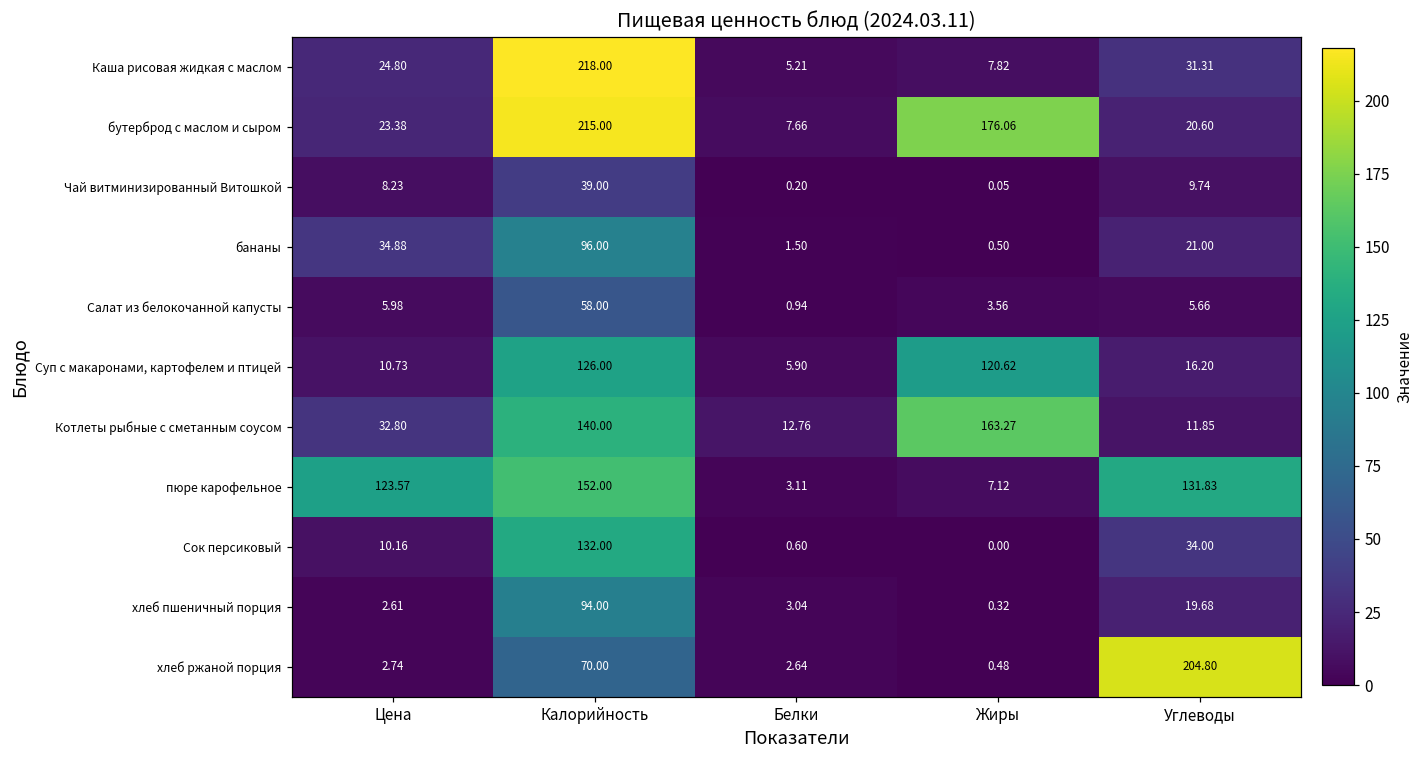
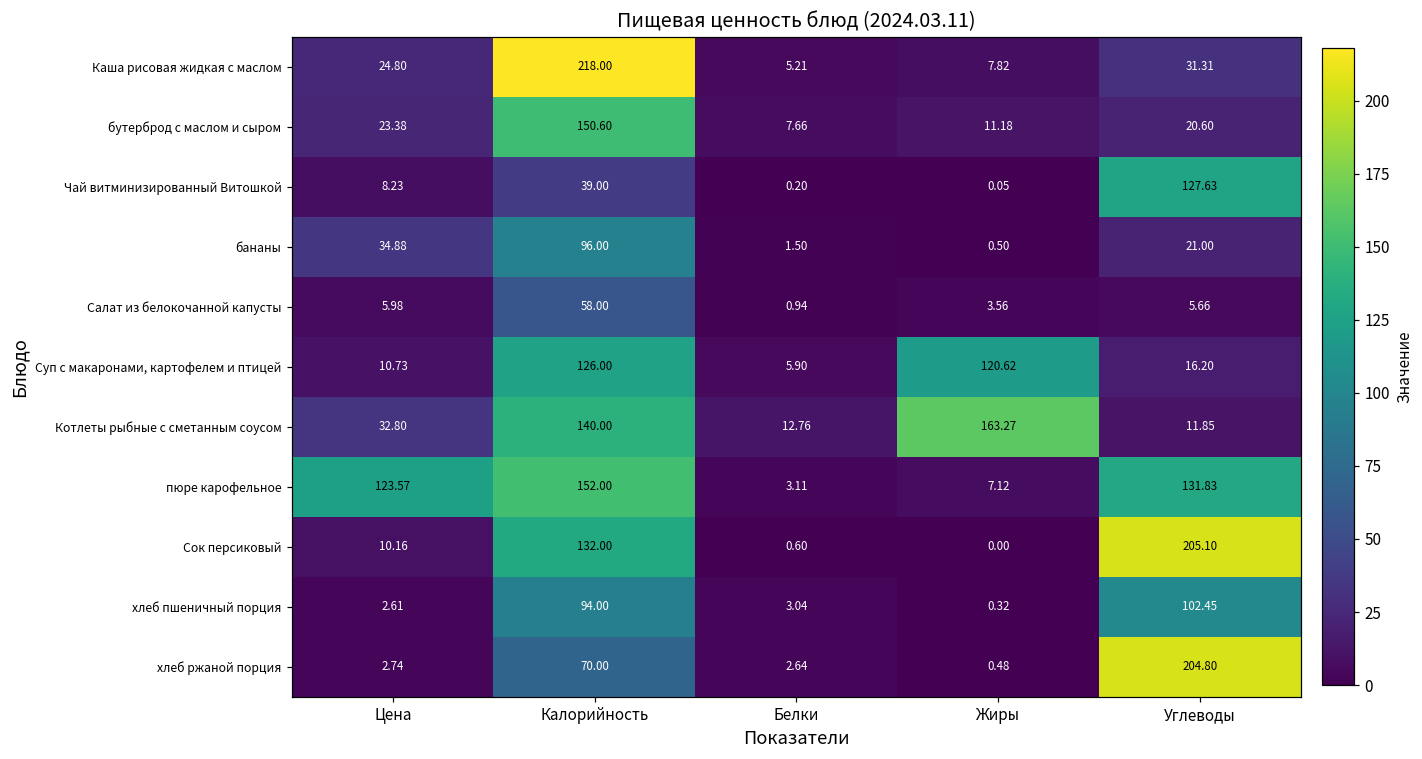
бутерброд с маслом и сыром, Калорийность: 215.00 -> 150.60
бутерброд с маслом и сыром, Жиры: 176.06 -> 11.18
Чай витминизированный Витошкой, Углеводы: 9.74 -> 127.63
Сок персиковый, Углеводы: 34.00 -> 205.10
хлеб пшеничный порция, Углеводы: 19.68 -> 102.45
